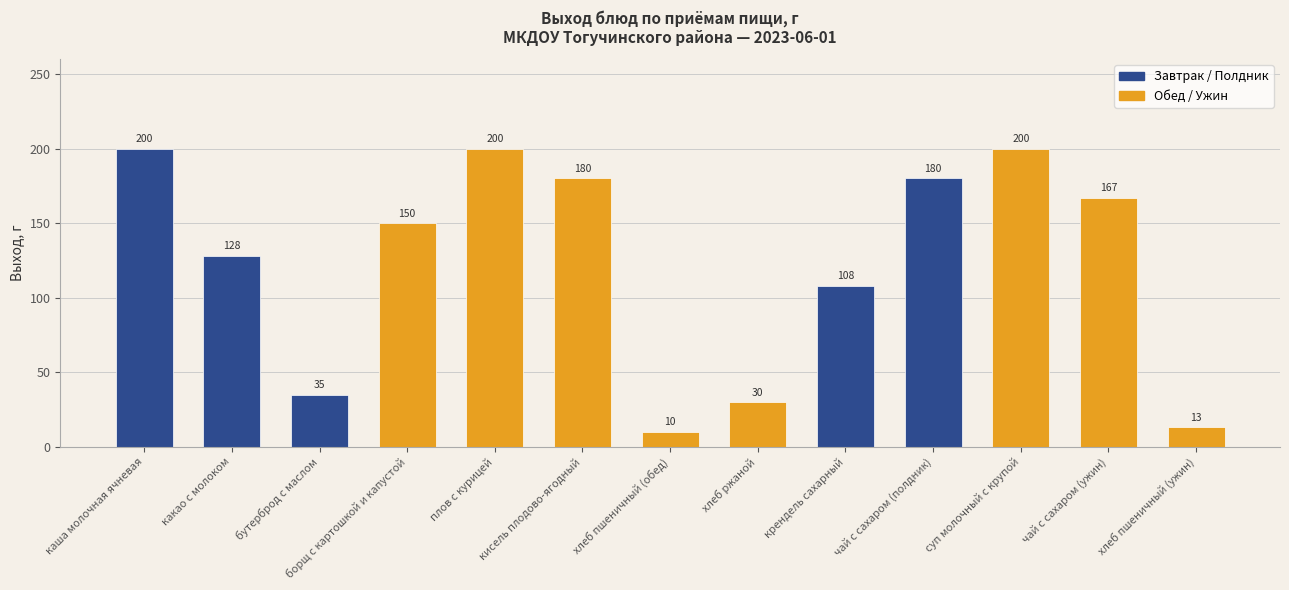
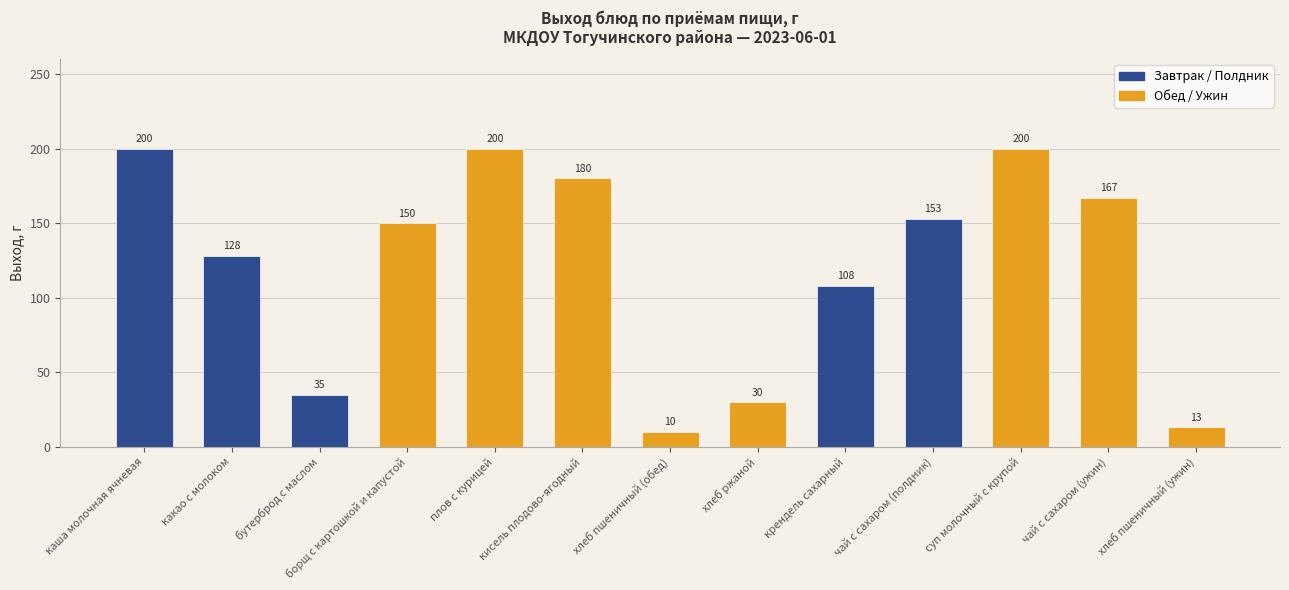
чай с сахаром (полдник): 180 -> 153
